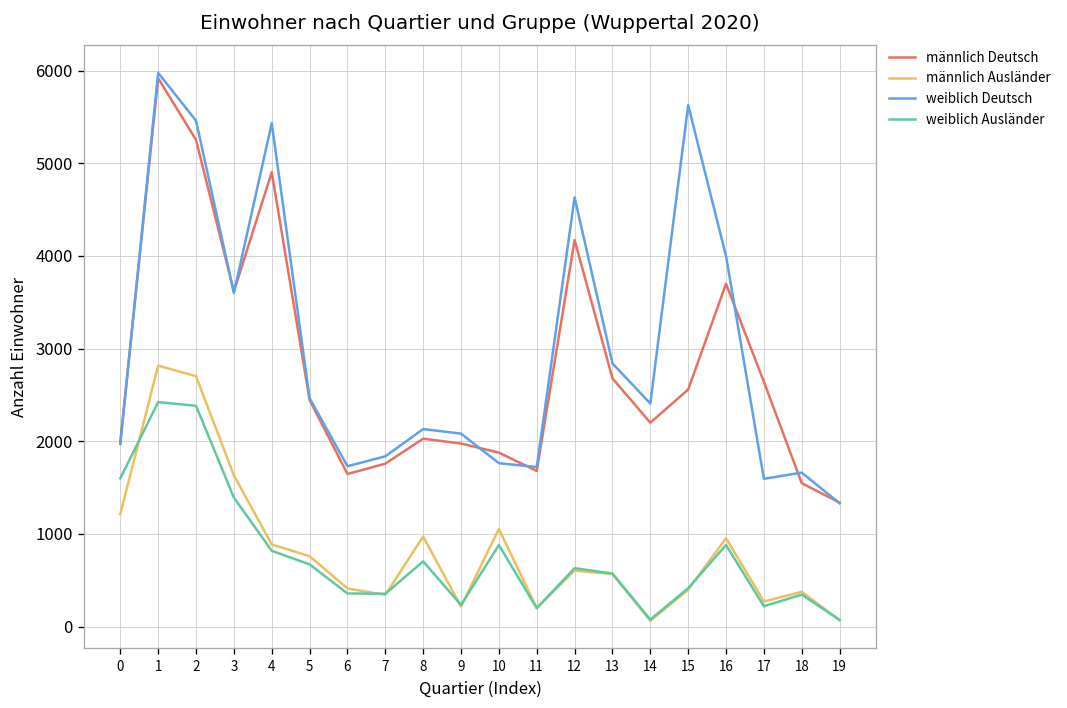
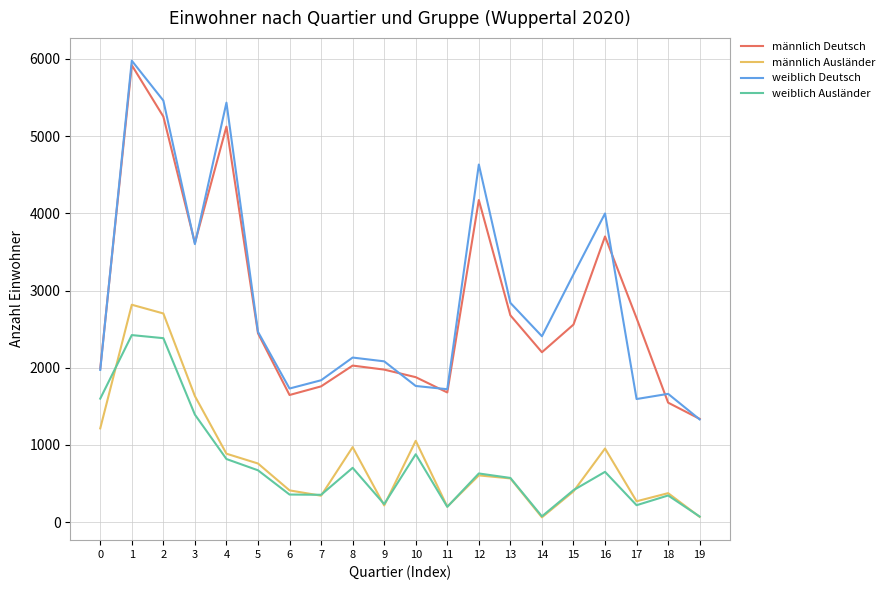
männlich Deutsch, 4: 4900 -> 5100
weiblich Deutsch, 15: 5600 -> 3200
weiblich Ausländer, 16: 900 -> 700
